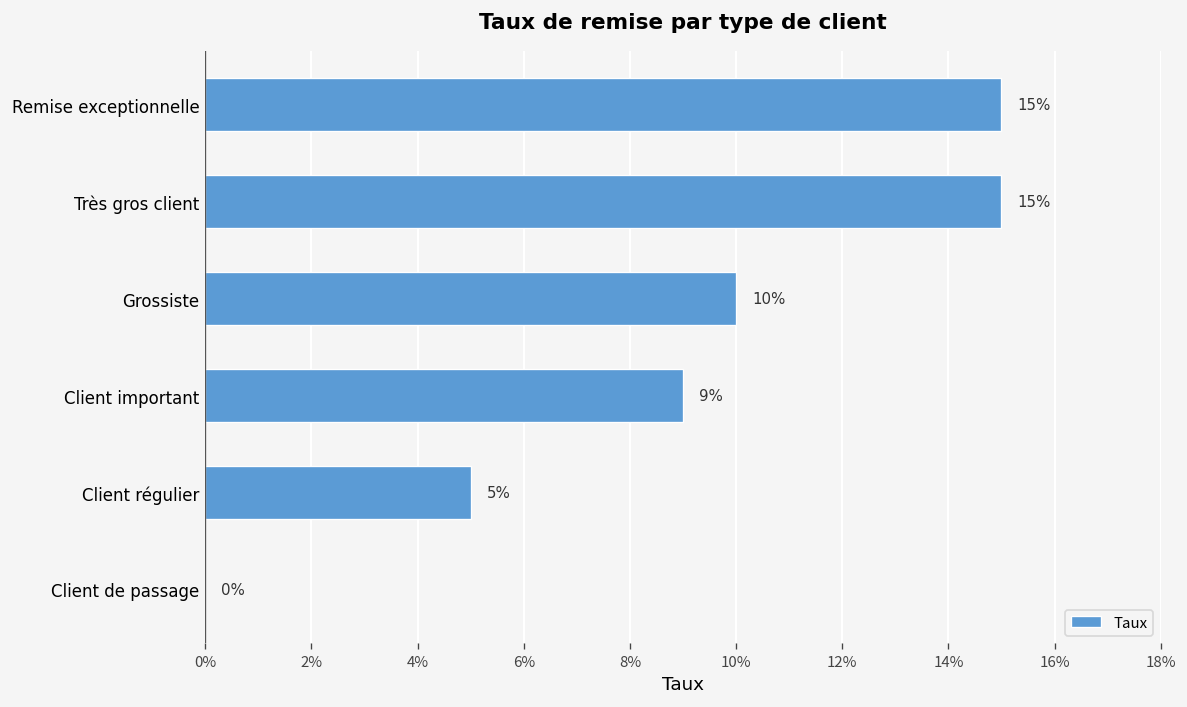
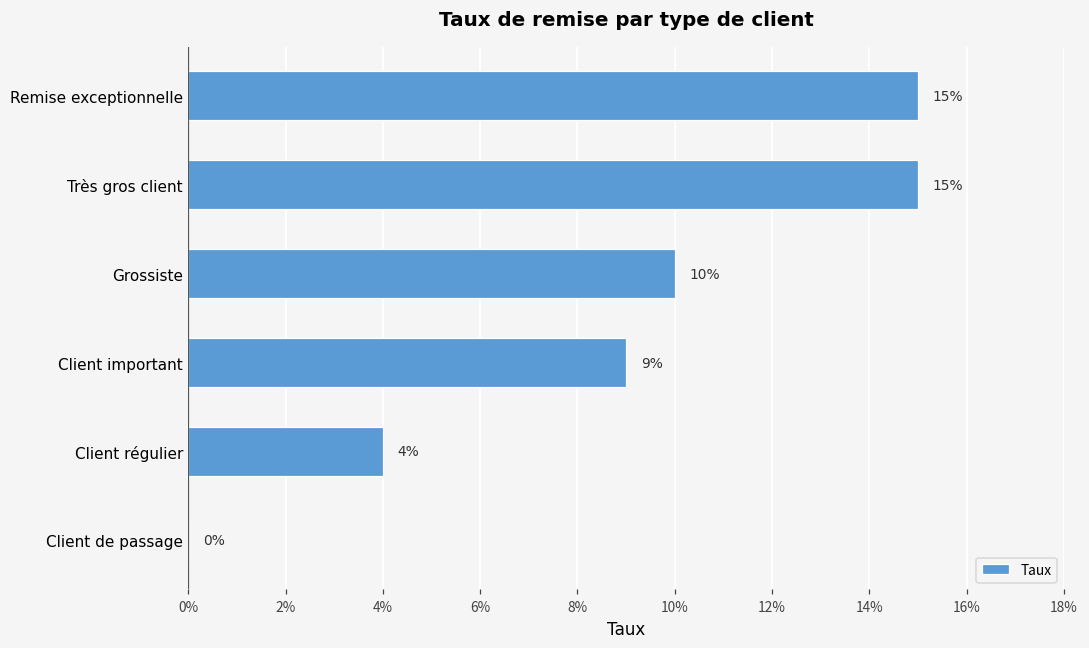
Client régulier: 5% -> 4%
